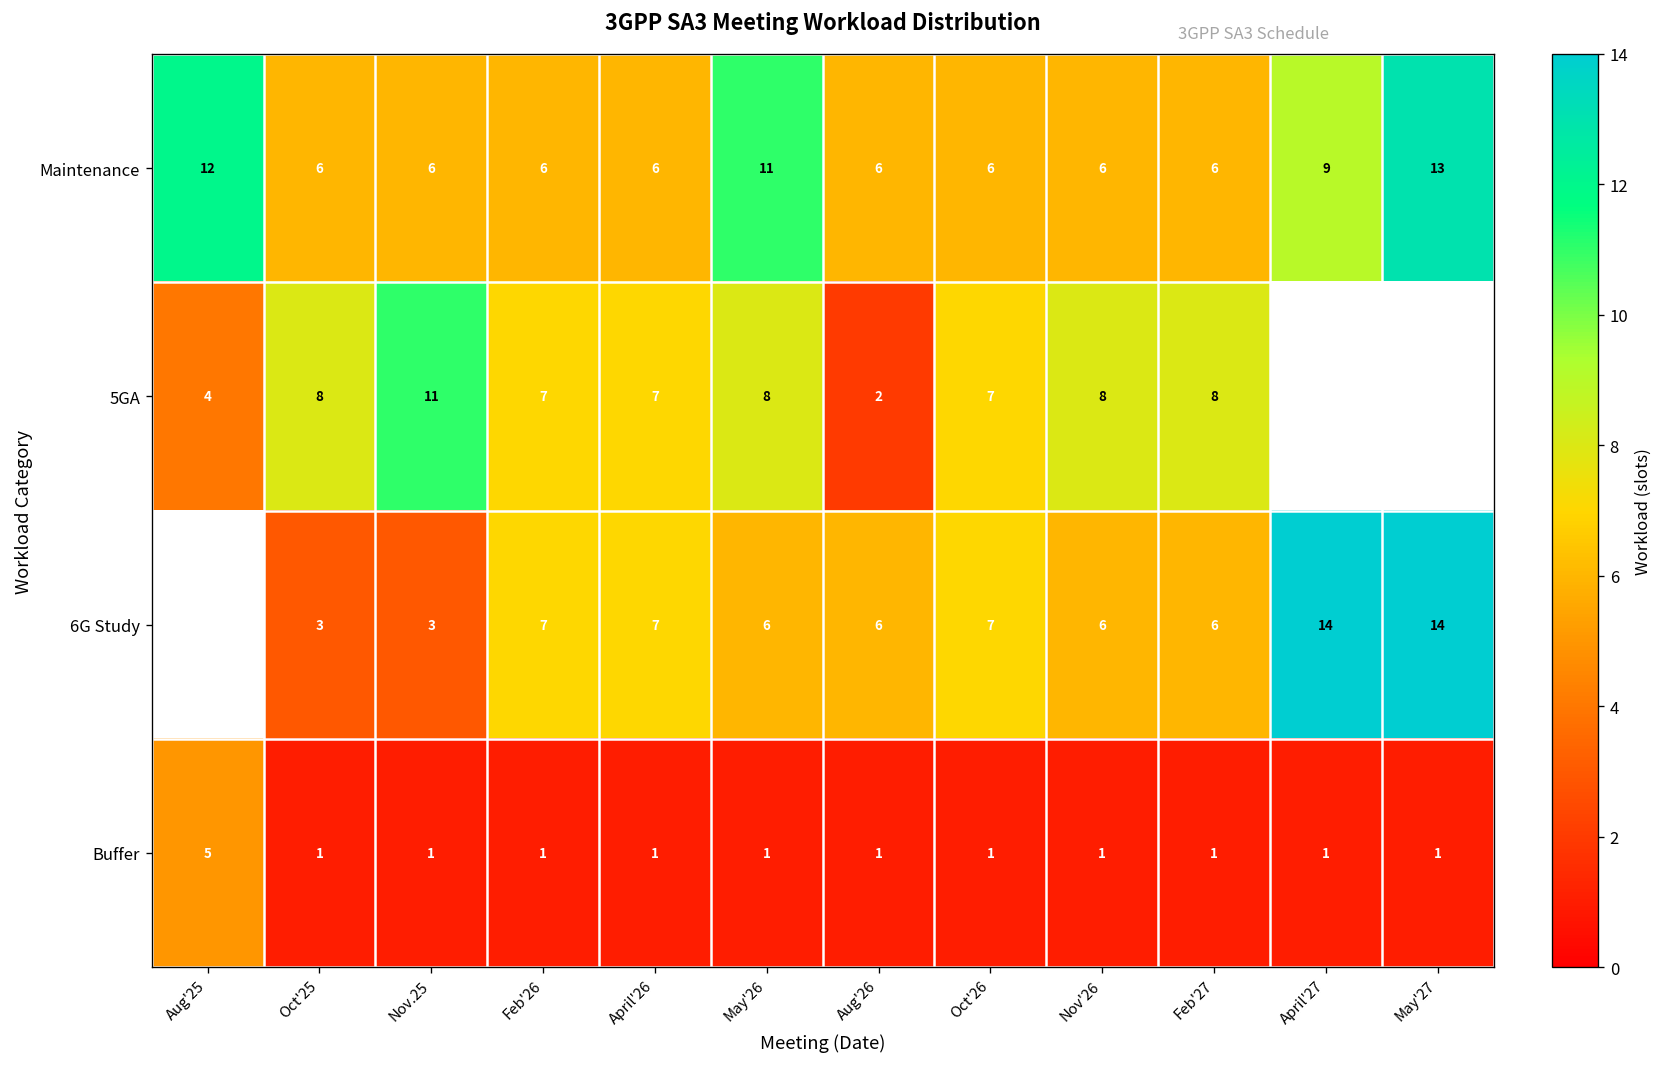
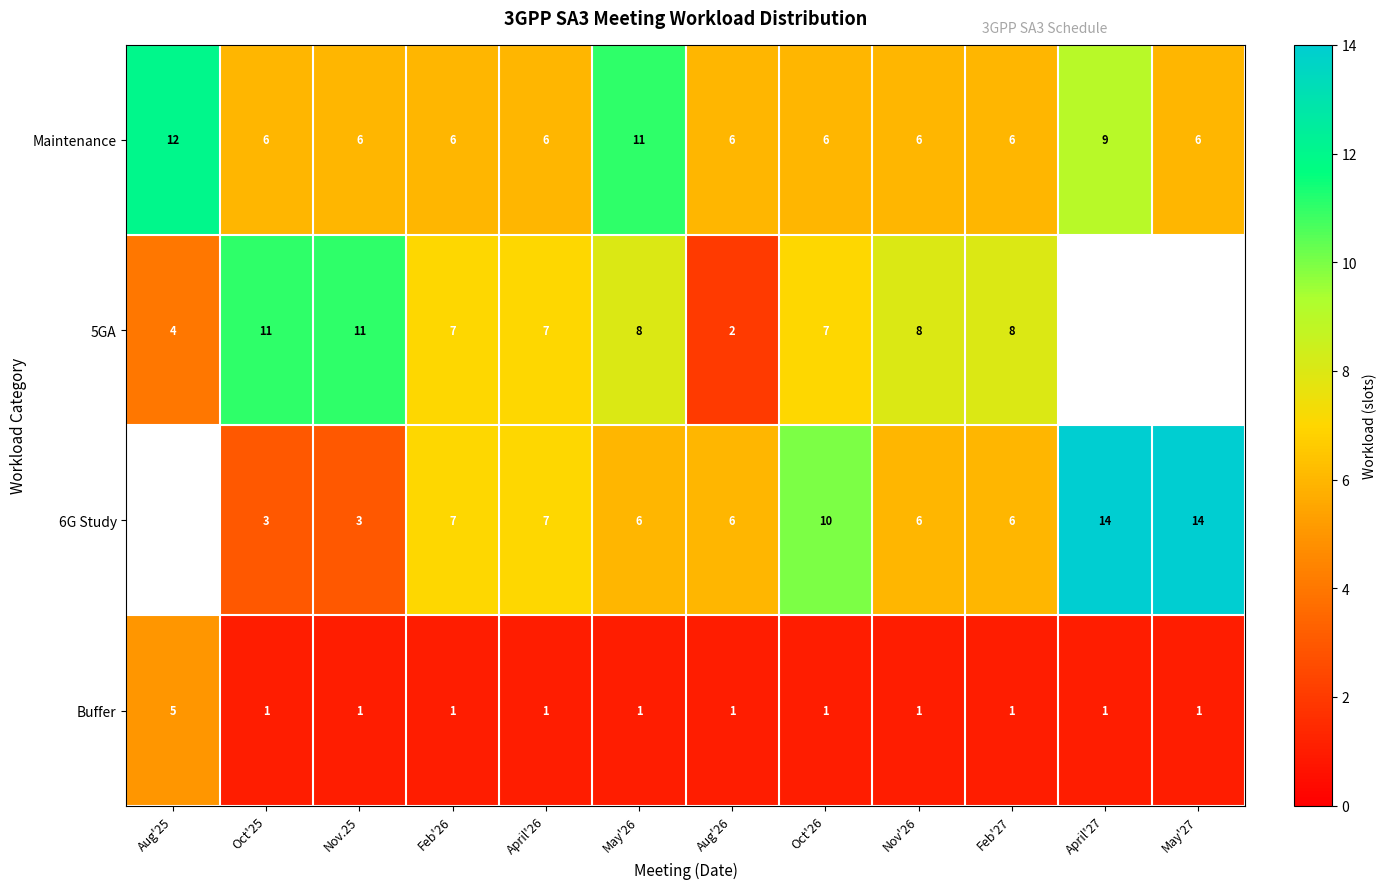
Maintenance, May'27: 13 -> 6
5GA, Oct'25: 8 -> 11
6G Study, Oct'26: 7 -> 10
